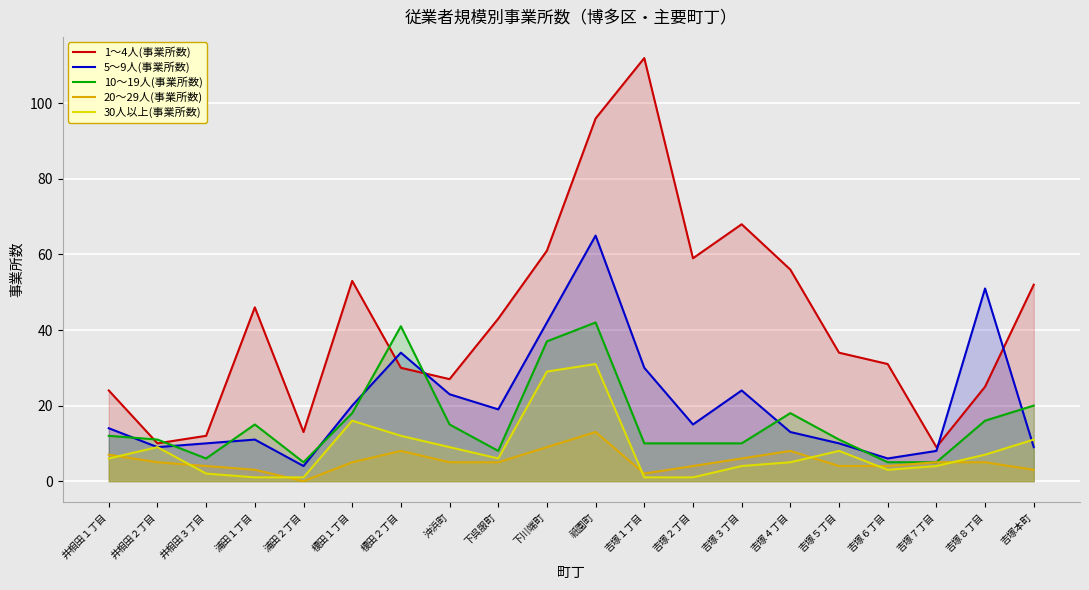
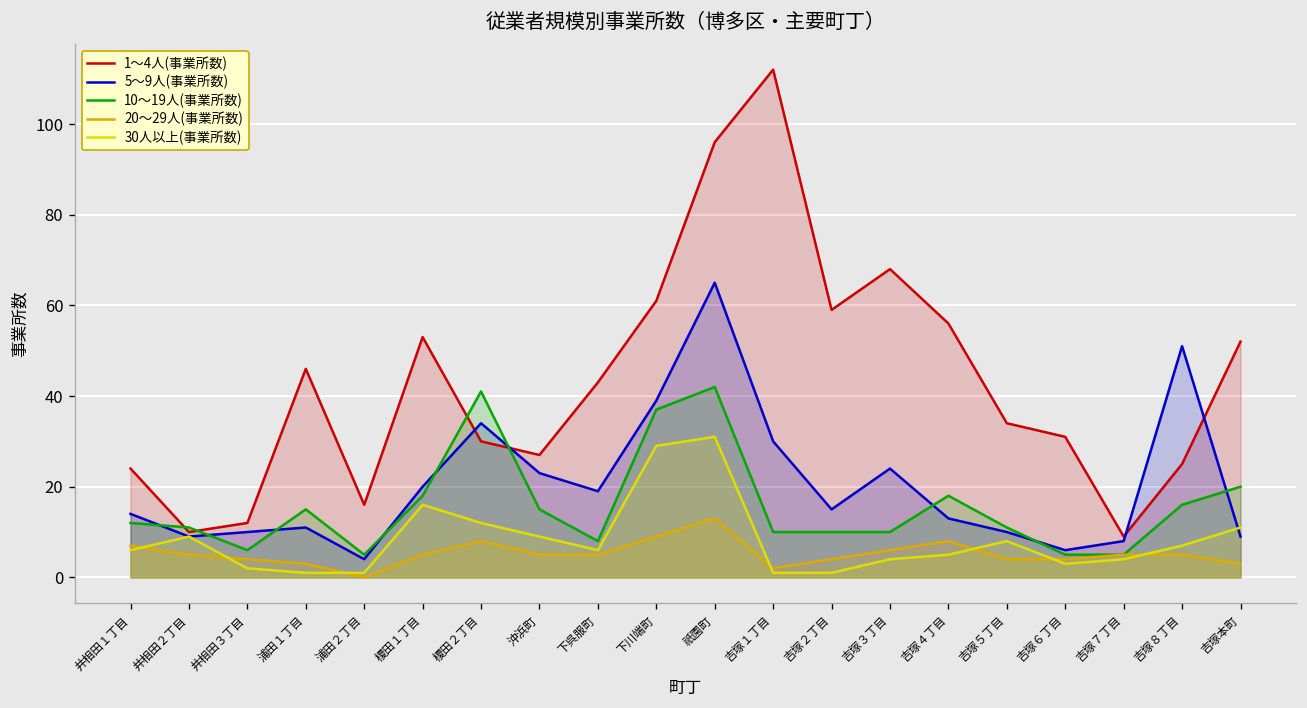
1～4人(事業所数), 浦田２丁目: 13 -> 16
5～9人(事業所数), 下川端町: 42 -> 39
